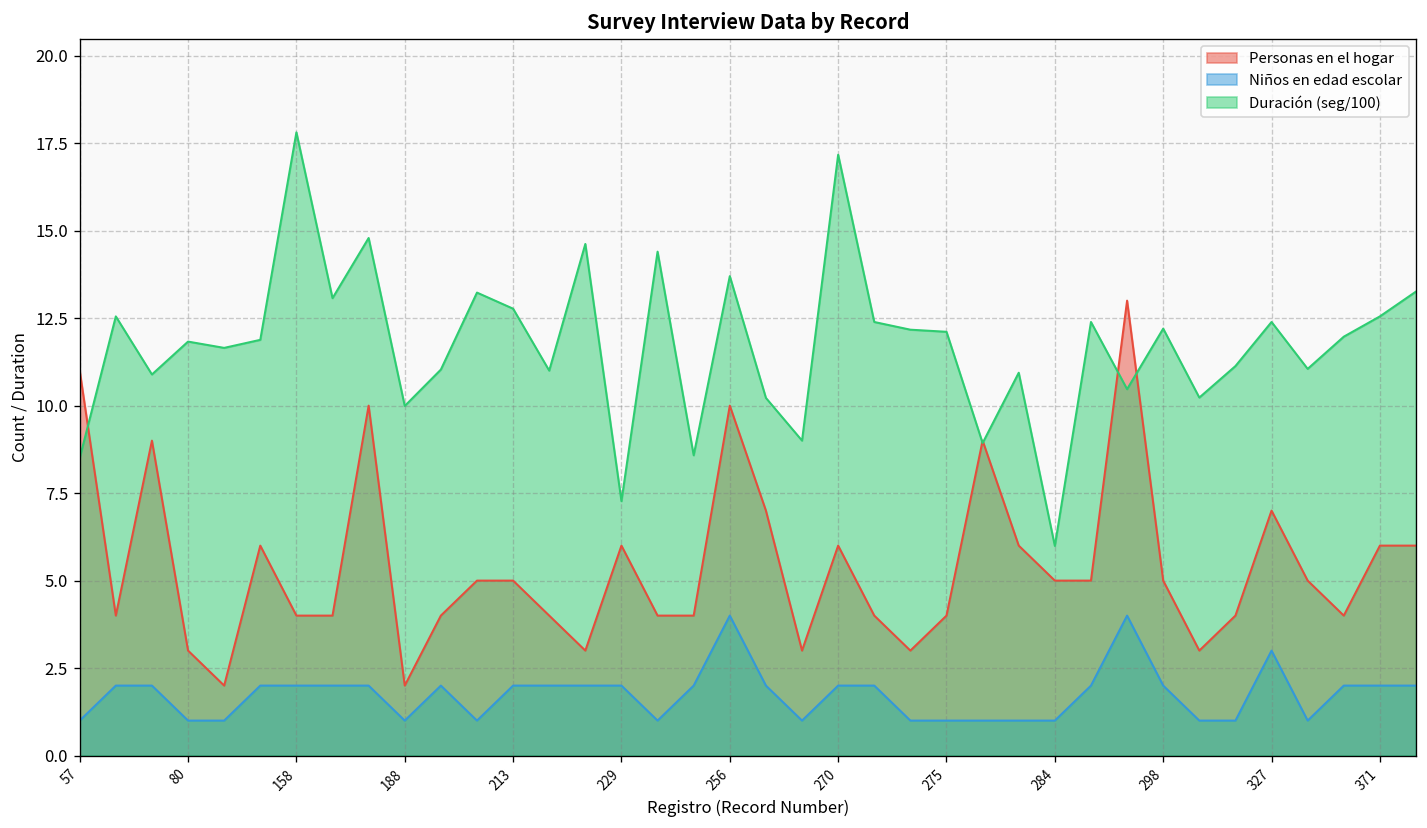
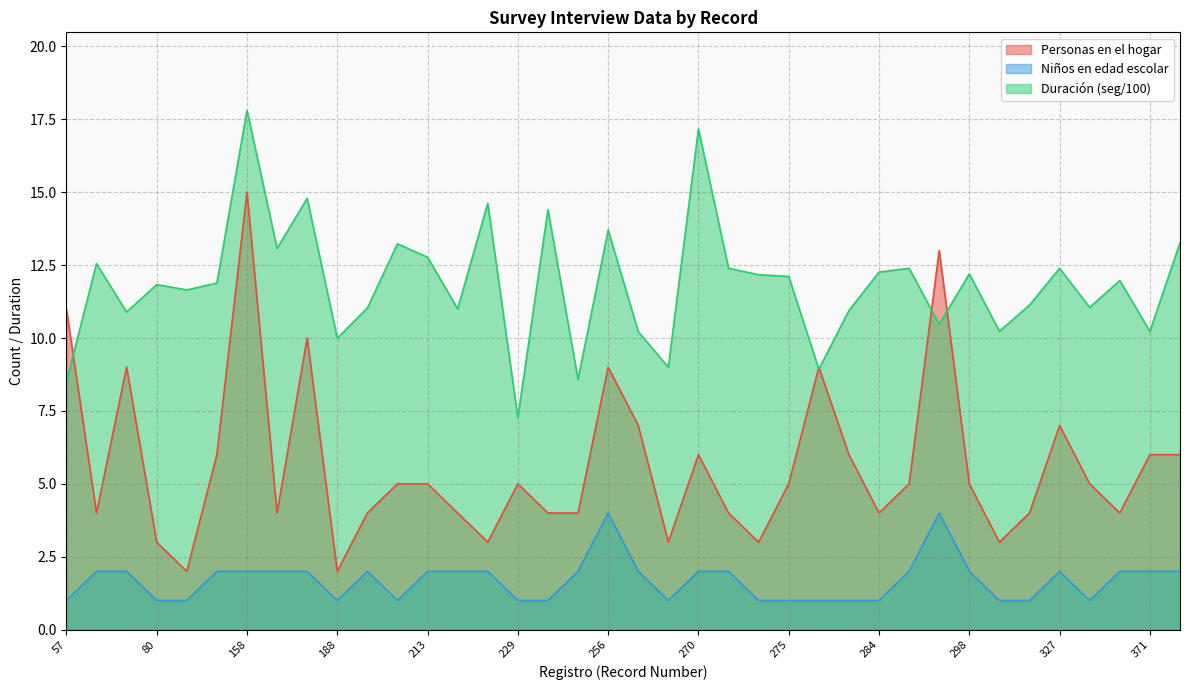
Personas en el hogar, 158: 4 -> 15
Personas en el hogar, 229: 6 -> 5
Niños en edad escolar, 229: 2 -> 1
Personas en el hogar, 256: 10 -> 9
Personas en el hogar, 275: 4 -> 5
Personas en el hogar, 284: 5 -> 4
Duración (seg/100), 284: 6.0 -> 12.3
Niños en edad escolar, 327: 3 -> 2
Duración (seg/100), 371: 12.6 -> 10.2
